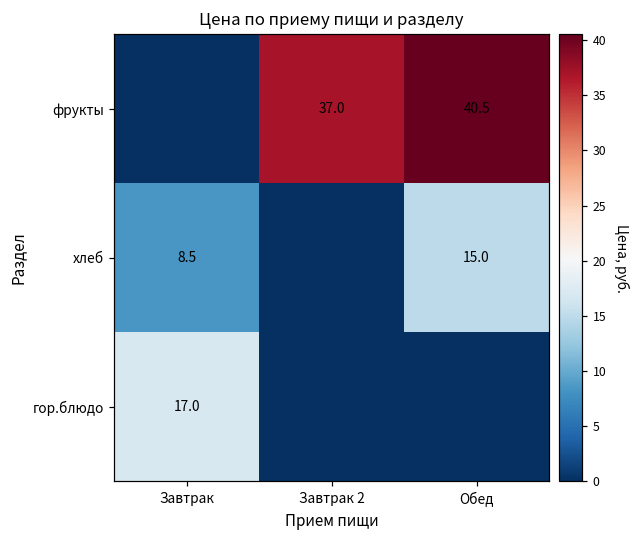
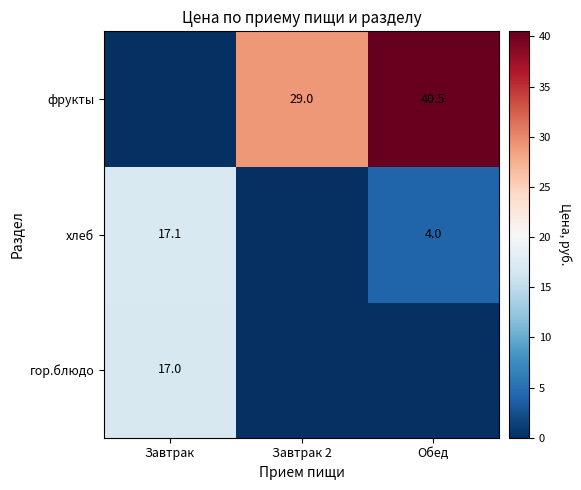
фрукты, Завтрак 2: 37.0 -> 29.0
хлеб, Завтрак: 8.5 -> 17.1
хлеб, Обед: 15.0 -> 4.0
